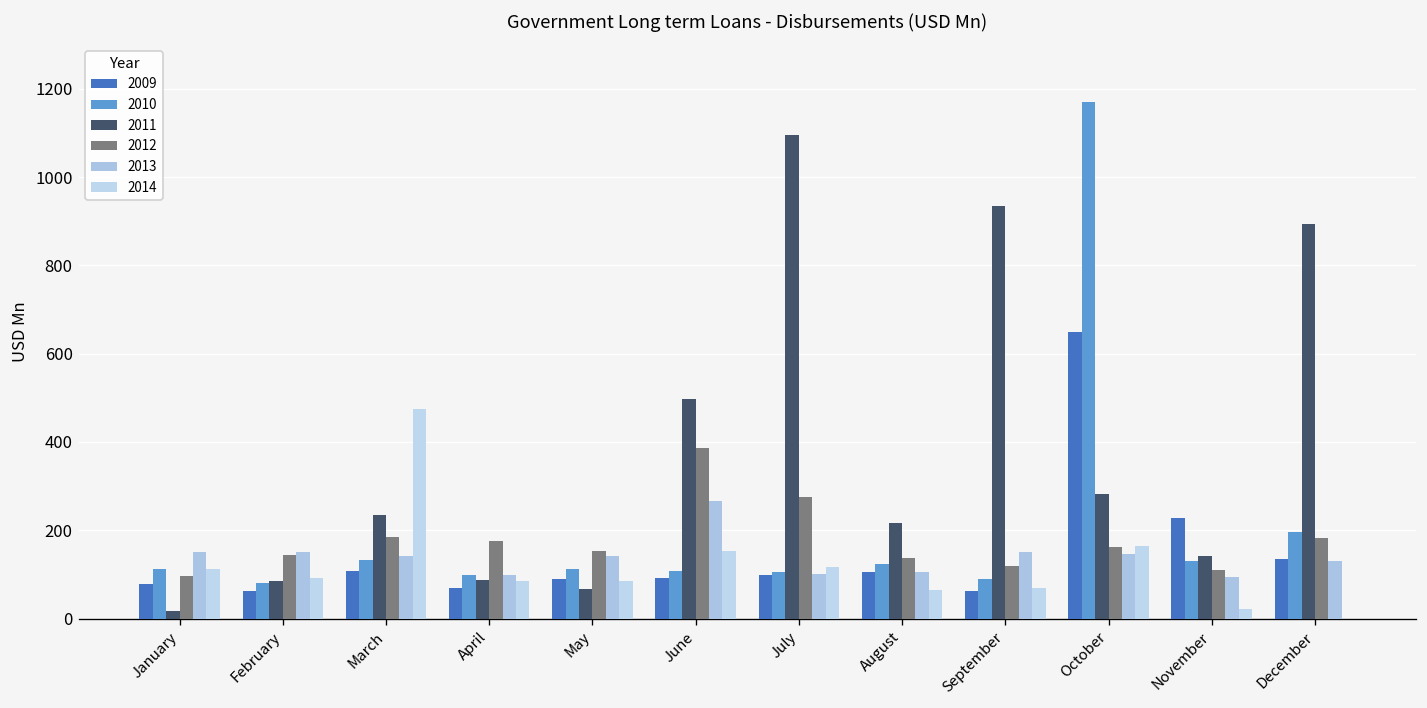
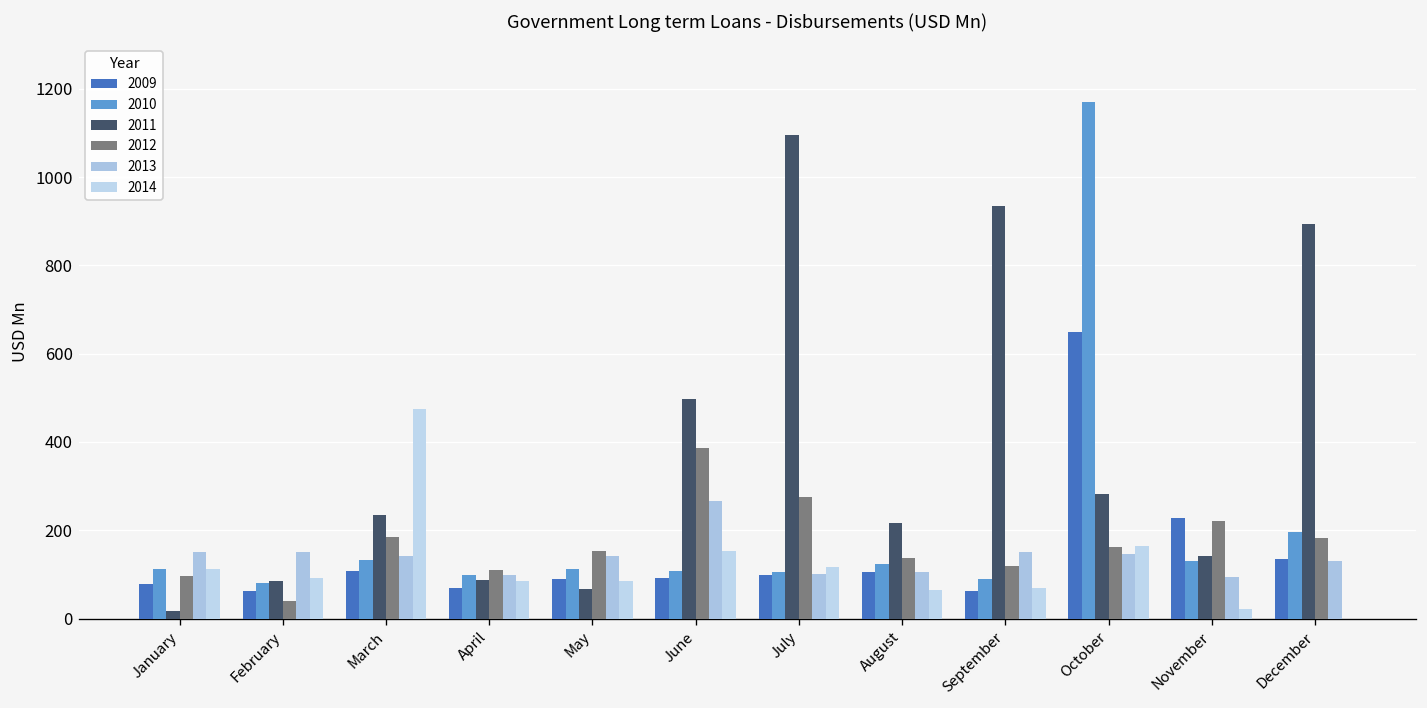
2012, February: 140 -> 40
2012, April: 180 -> 110
2012, November: 110 -> 220
